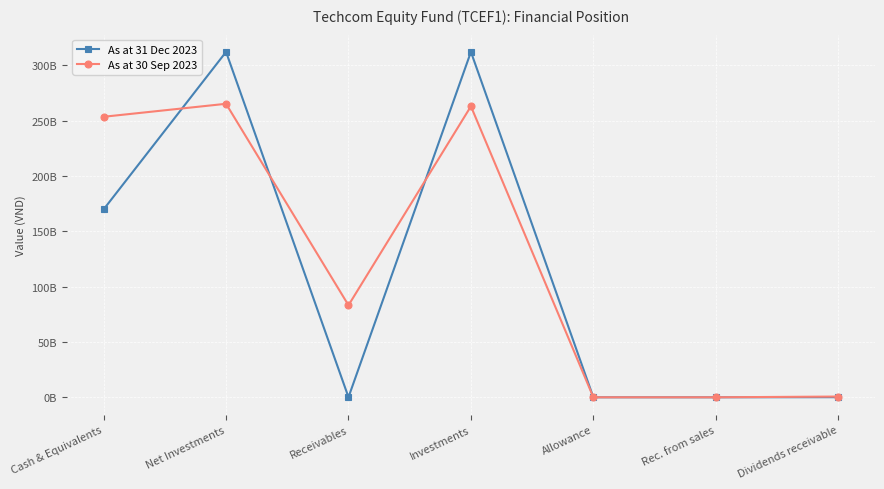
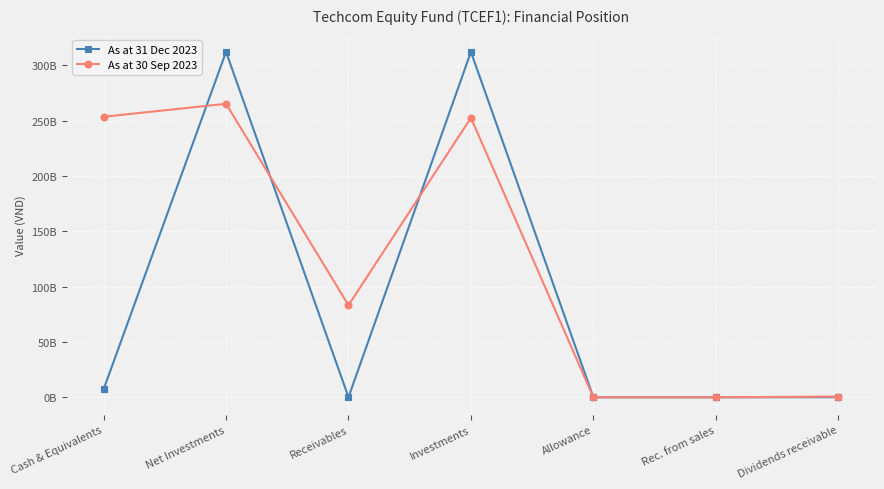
As at 31 Dec 2023, Cash & Equivalents: 170000000000 -> 7000000000
As at 30 Sep 2023, Investments: 263000000000 -> 252000000000
